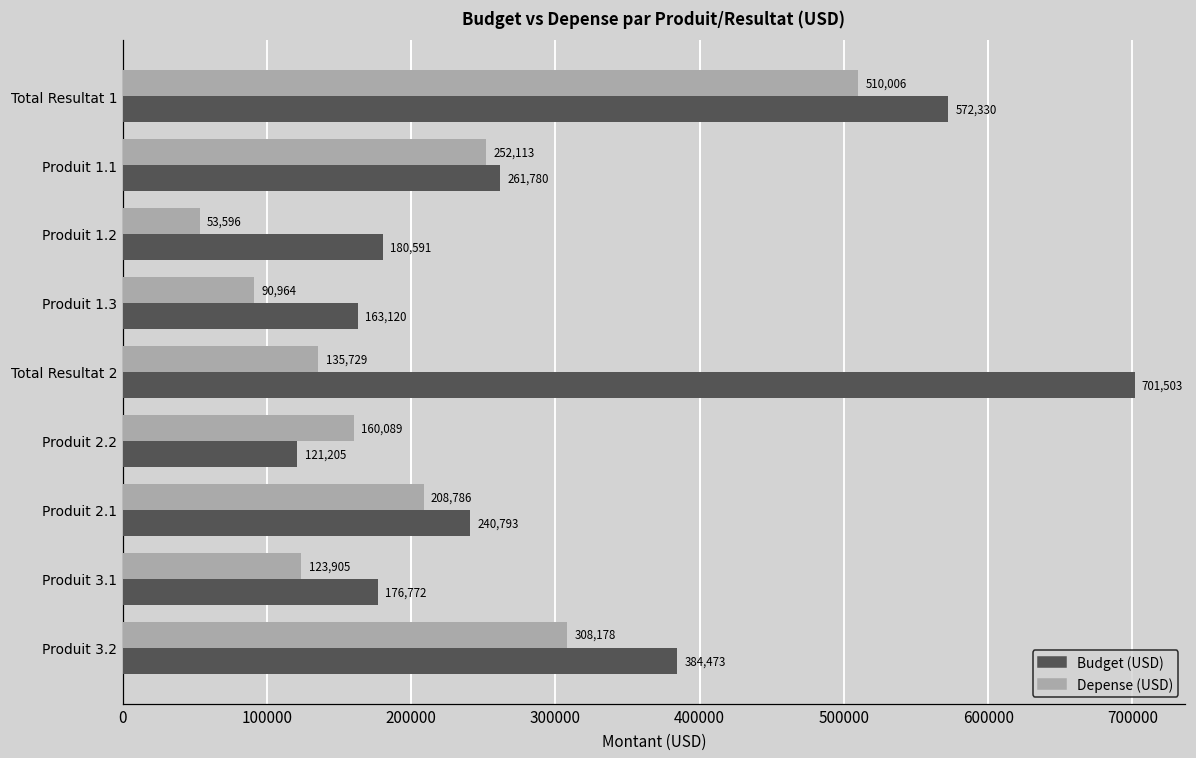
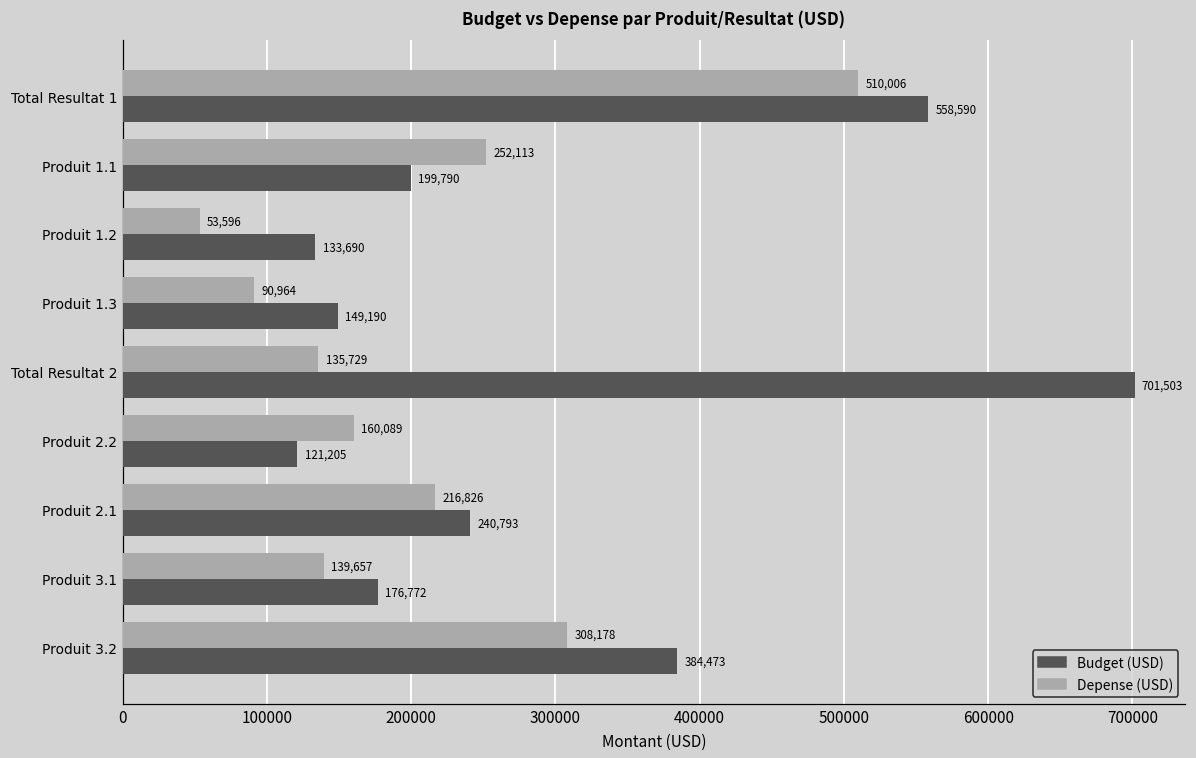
Budget (USD), Total Resultat 1: 572,330 -> 558,590
Budget (USD), Produit 1.1: 261,780 -> 199,790
Budget (USD), Produit 1.2: 180,591 -> 133,690
Budget (USD), Produit 1.3: 163,120 -> 149,190
Depense (USD), Produit 2.1: 208,786 -> 216,826
Depense (USD), Produit 3.1: 123,905 -> 139,657
